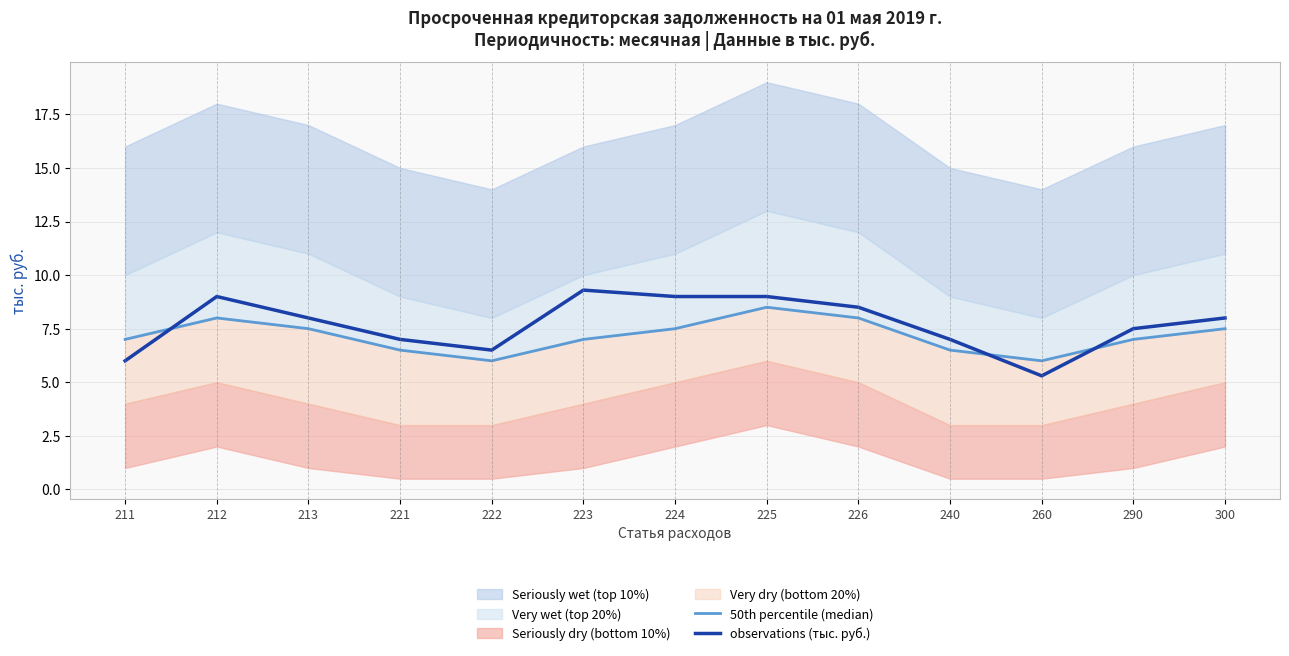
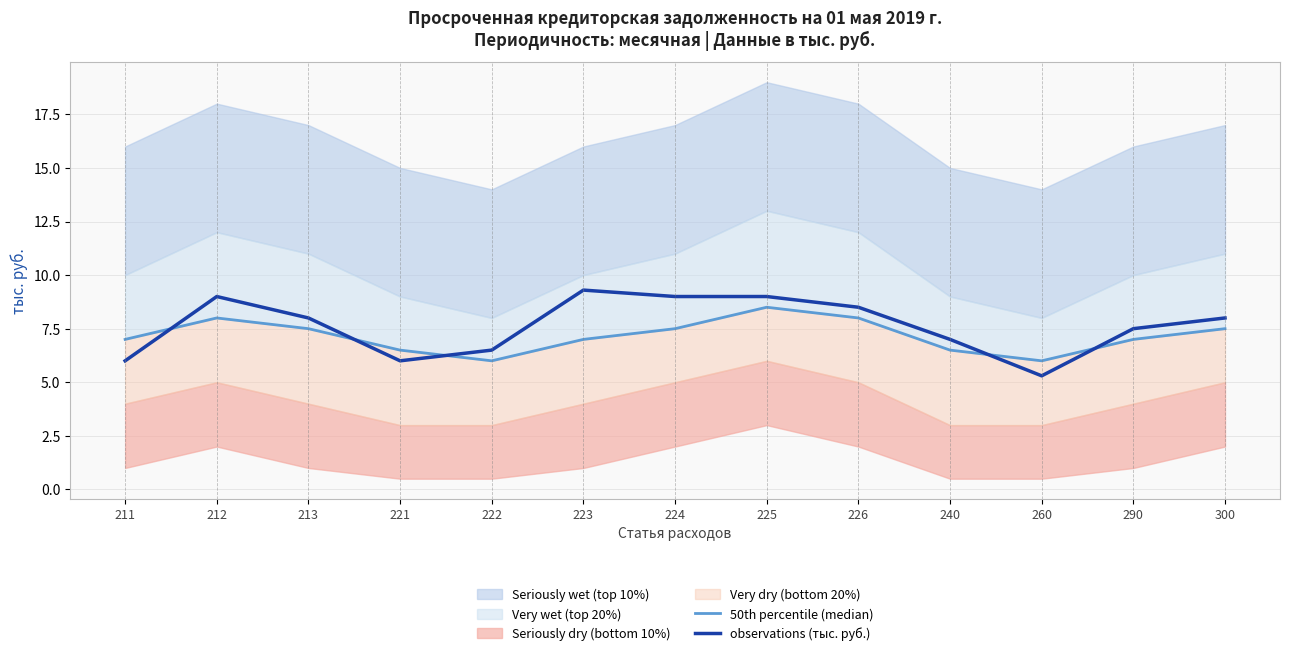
observations (тыс. руб.), 221: 7 -> 6
